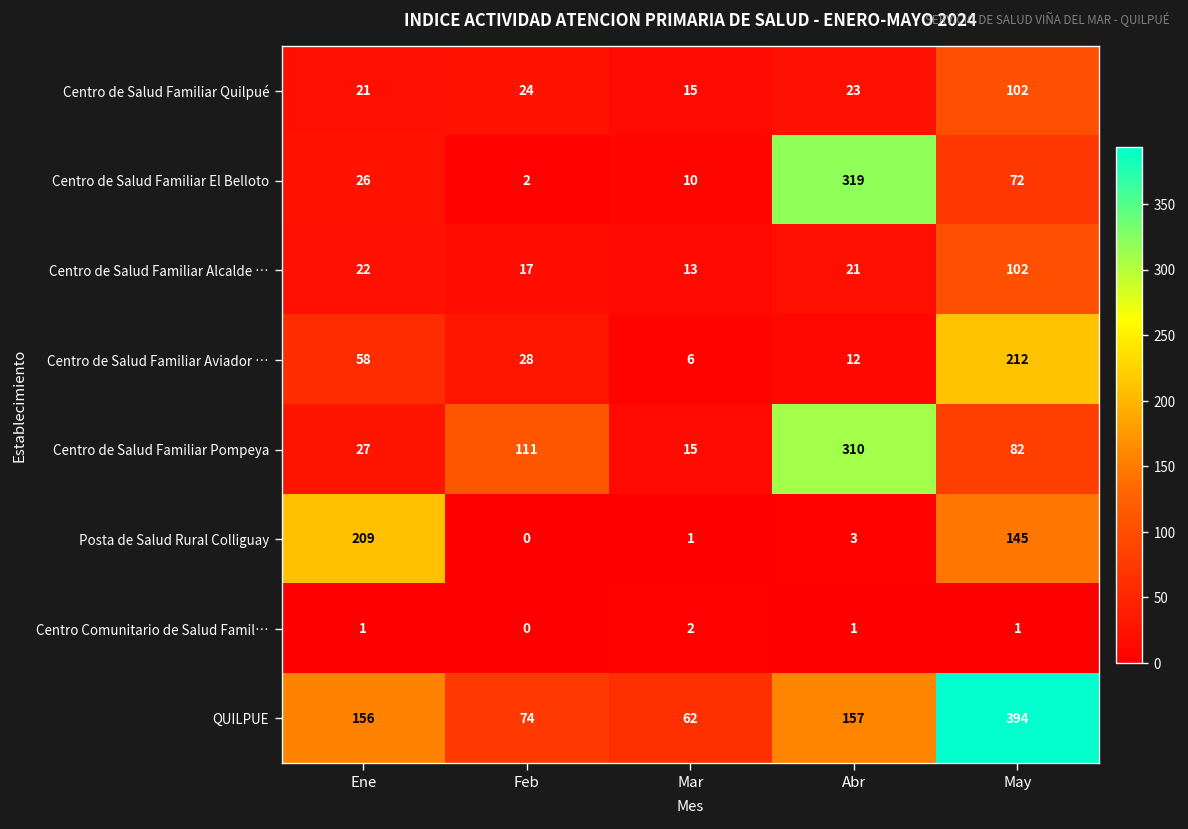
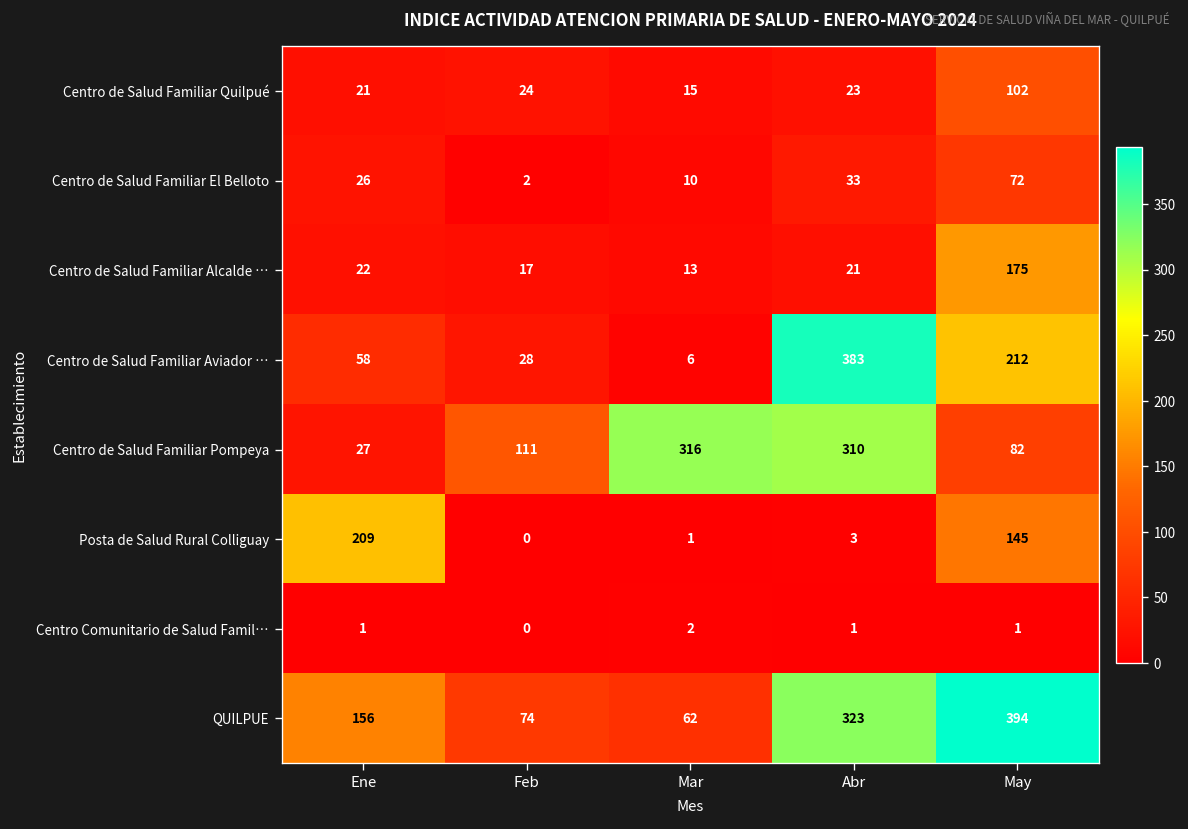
Centro de Salud Familiar El Belloto, Abr: 319 -> 33
Centro de Salud Familiar Alcalde …, May: 102 -> 175
Centro de Salud Familiar Aviador …, Abr: 12 -> 383
Centro de Salud Familiar Pompeya, Mar: 15 -> 316
QUILPUE, Abr: 157 -> 323
